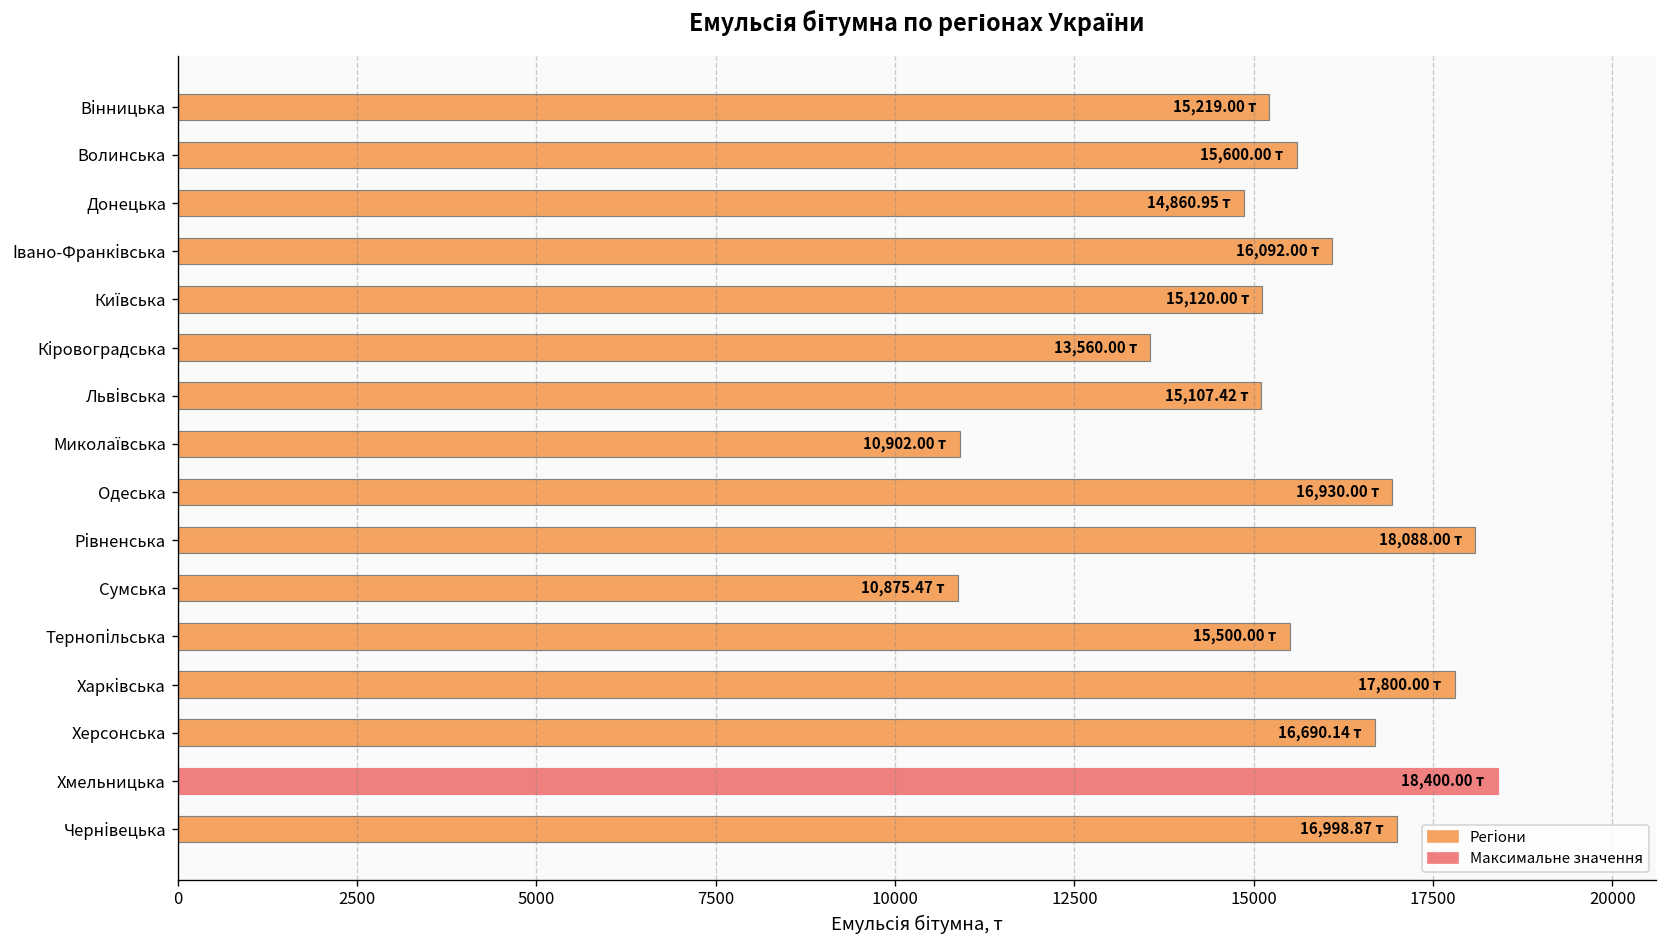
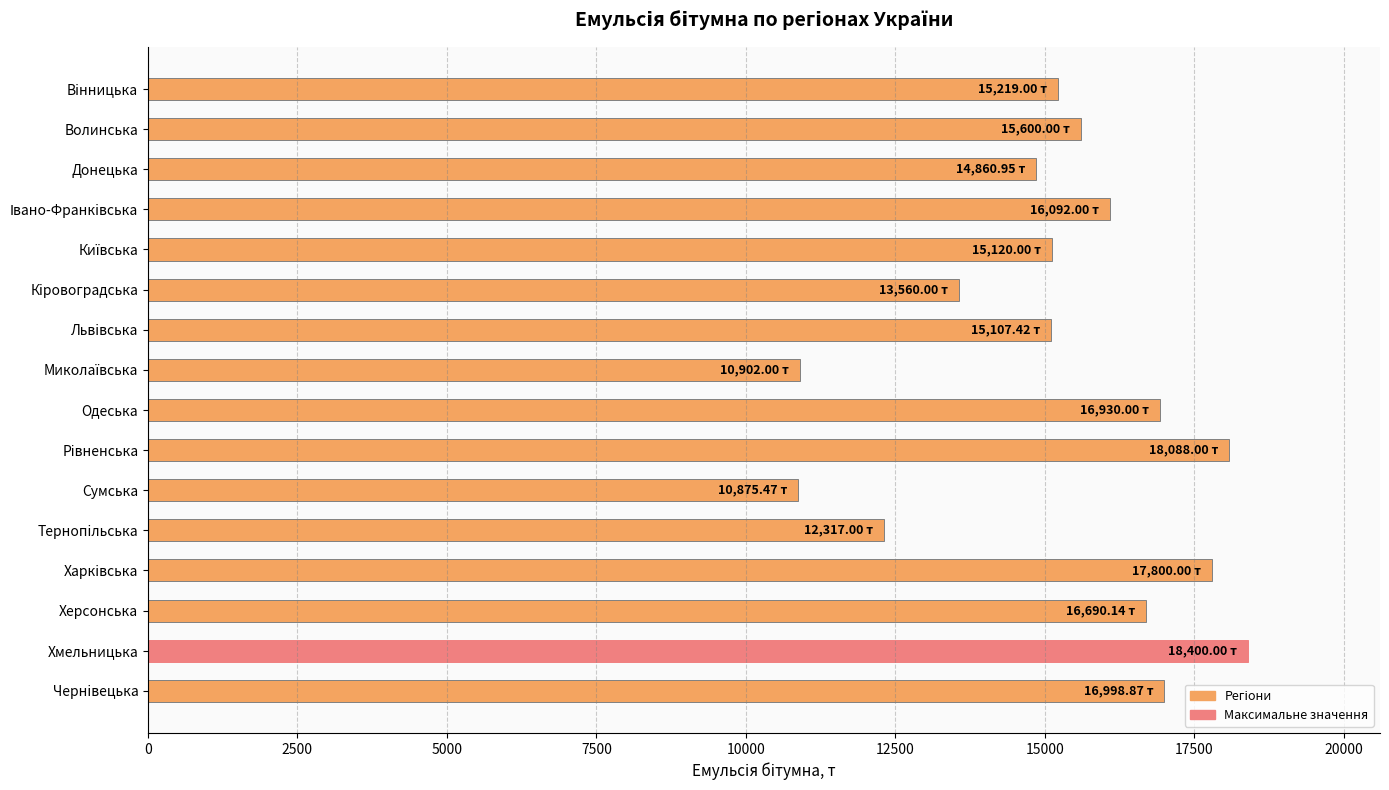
Тернопільська: 15,500.00 -> 12,317.00
